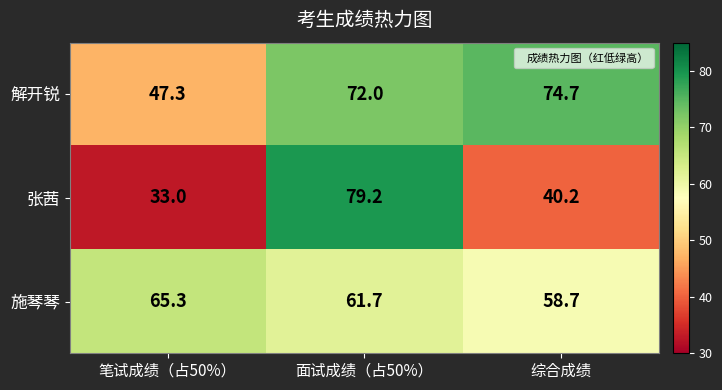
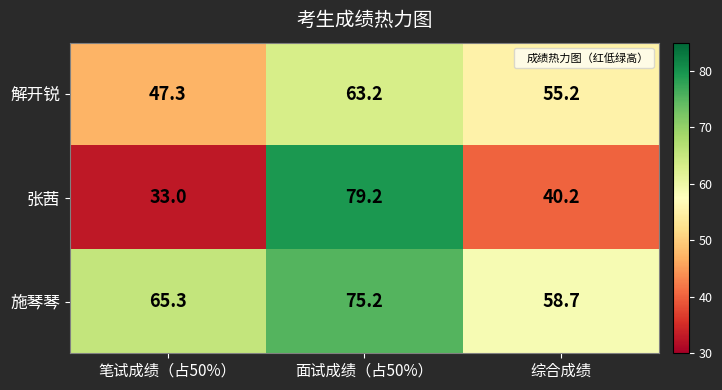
解开锐, 面试成绩（占50%）: 72.0 -> 63.2
解开锐, 综合成绩: 74.7 -> 55.2
施琴琴, 面试成绩（占50%）: 61.7 -> 75.2
